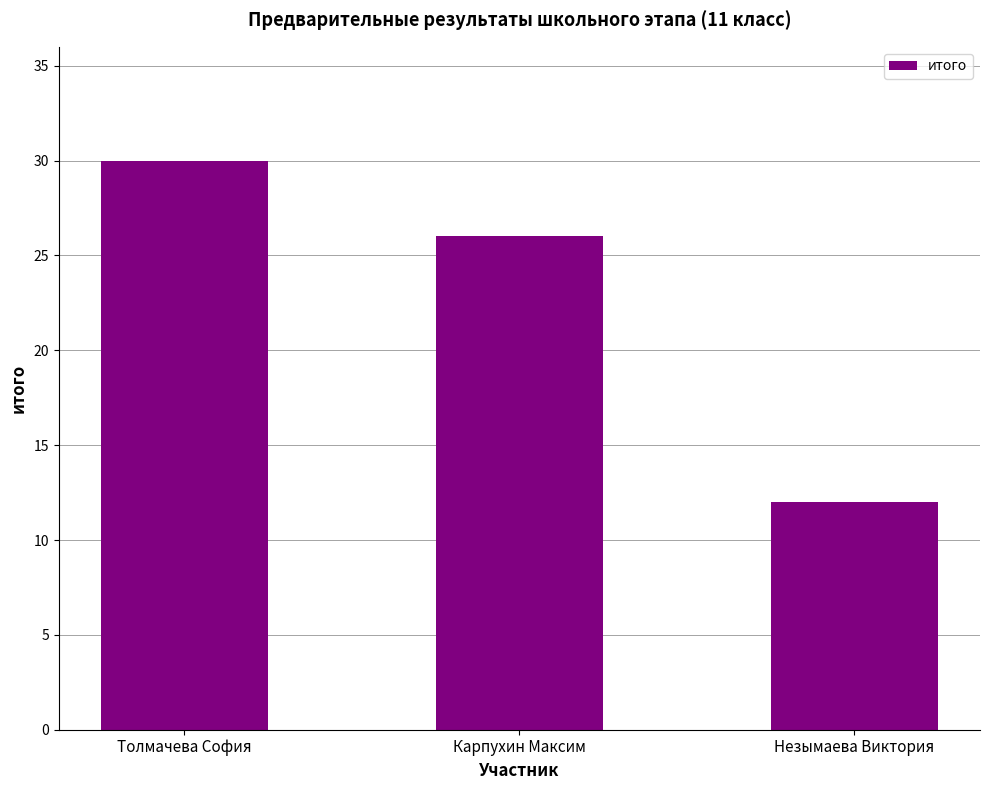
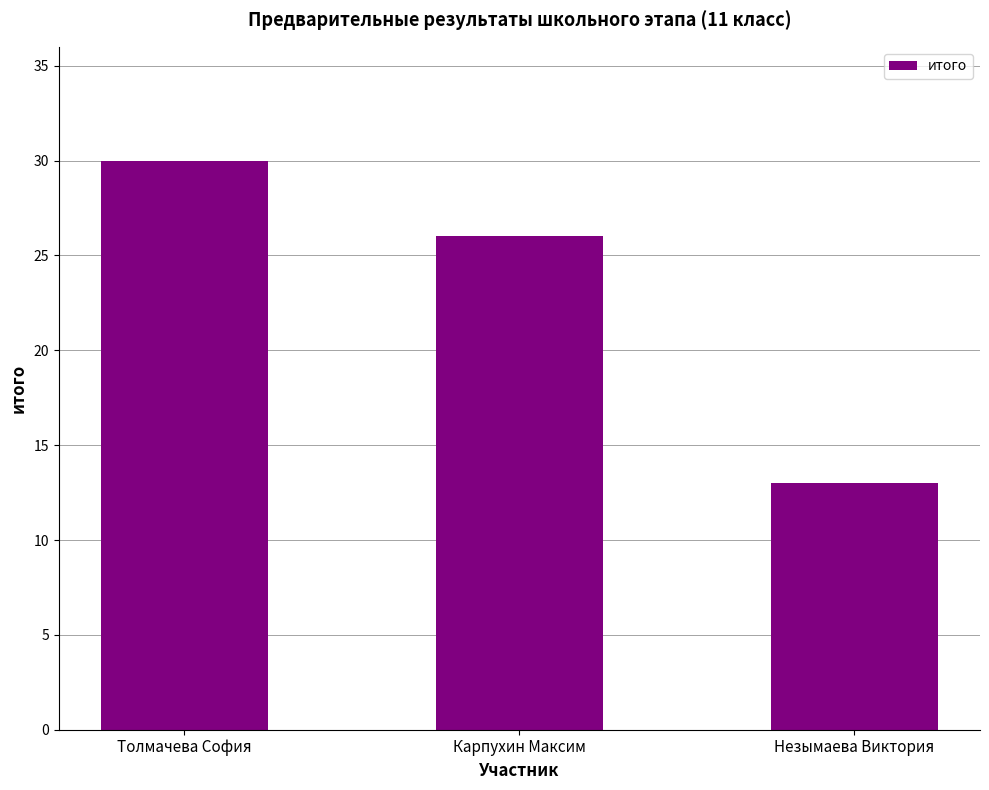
Незымаева Виктория: 12 -> 13
